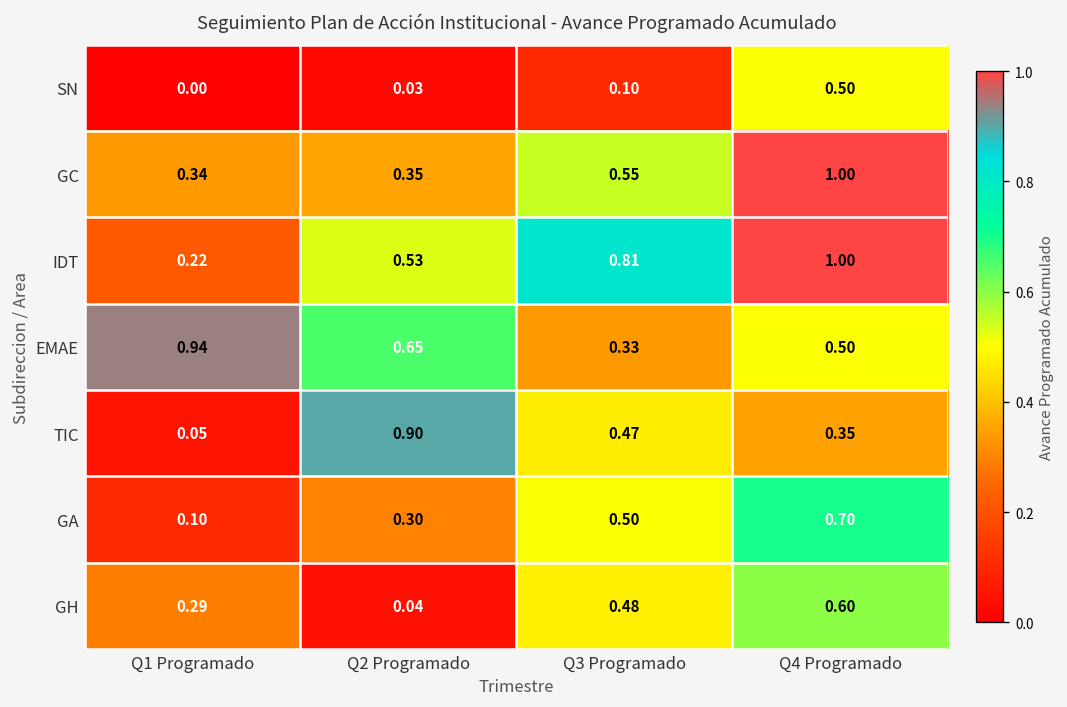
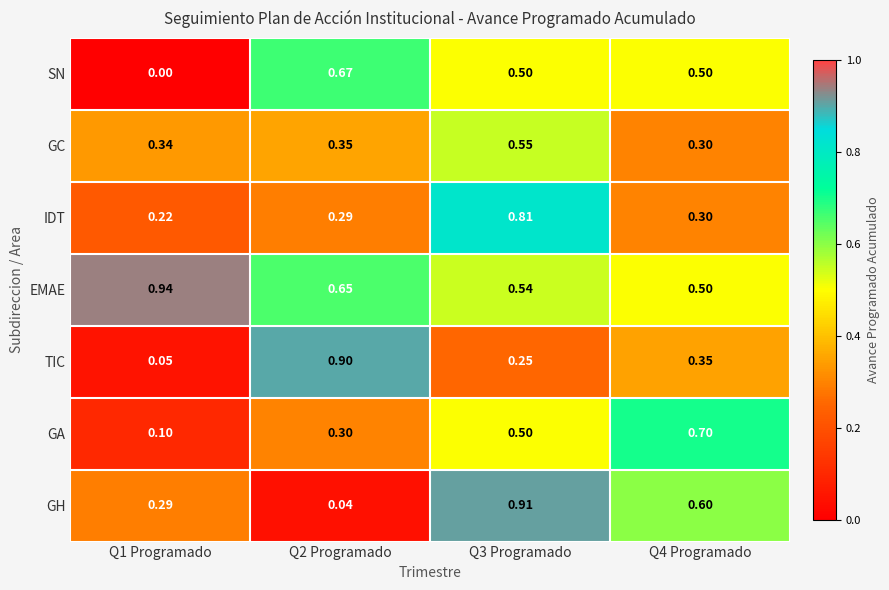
SN, Q2 Programado: 0.03 -> 0.67
SN, Q3 Programado: 0.10 -> 0.50
GC, Q4 Programado: 1.00 -> 0.30
IDT, Q2 Programado: 0.53 -> 0.29
IDT, Q4 Programado: 1.00 -> 0.30
EMAE, Q3 Programado: 0.33 -> 0.54
TIC, Q3 Programado: 0.47 -> 0.25
GH, Q3 Programado: 0.48 -> 0.91
